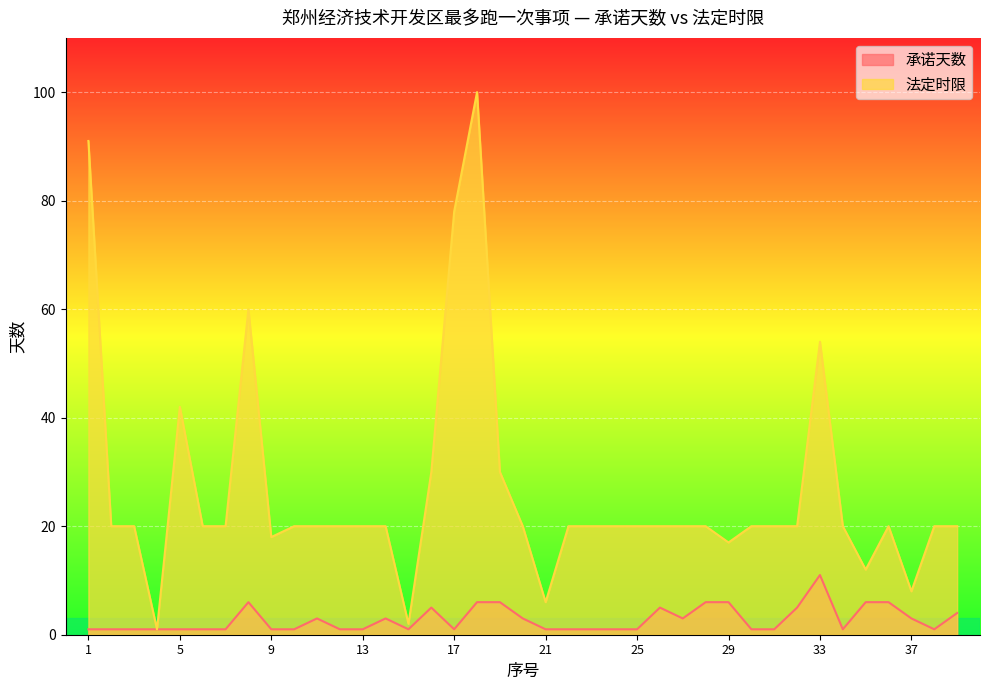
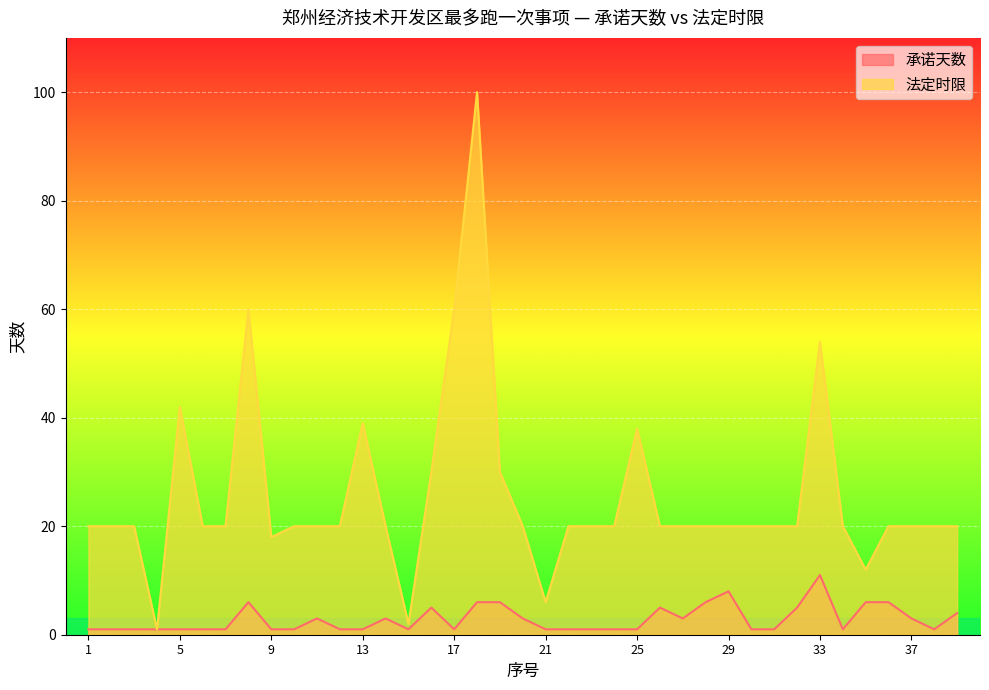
法定时限, 1: 91 -> 20
法定时限, 13: 20 -> 39
法定时限, 17: 78 -> 60
法定时限, 25: 20 -> 38
承诺天数, 29: 6 -> 8
法定时限, 29: 17 -> 20
法定时限, 37: 8 -> 20
